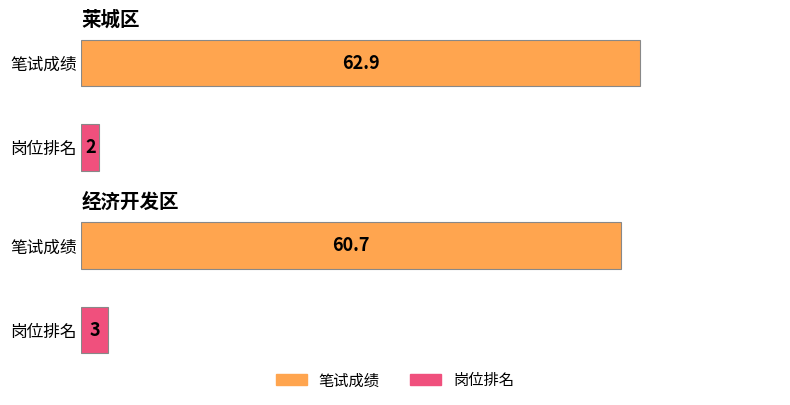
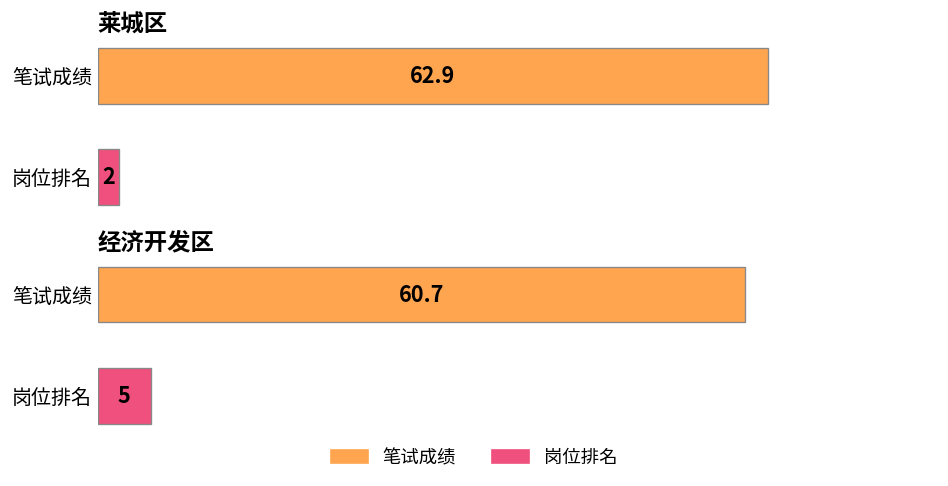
经济开发区, 岗位排名: 3 -> 5
